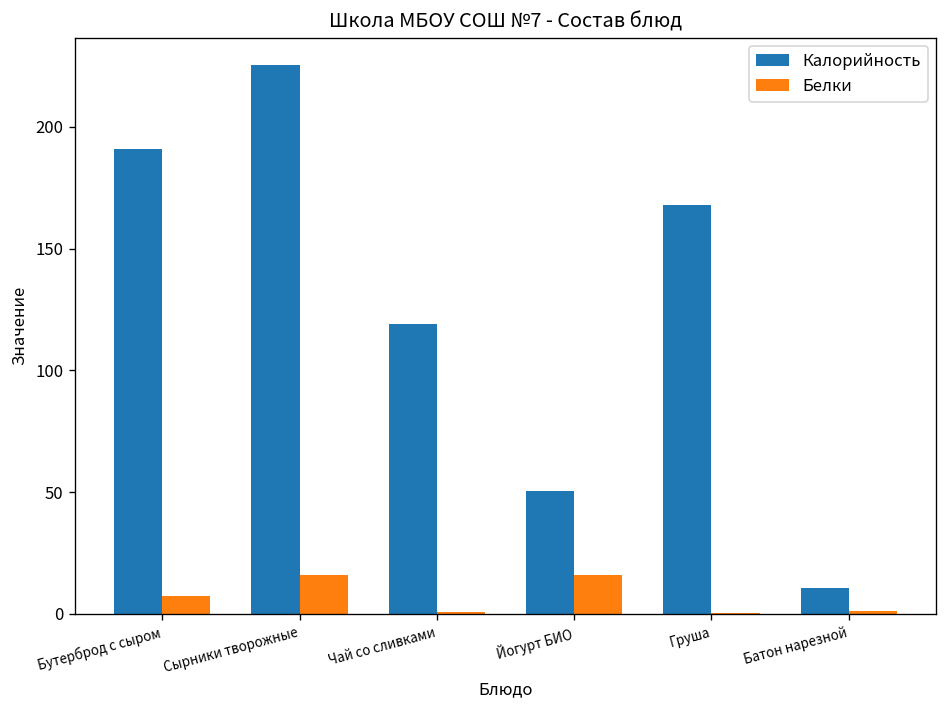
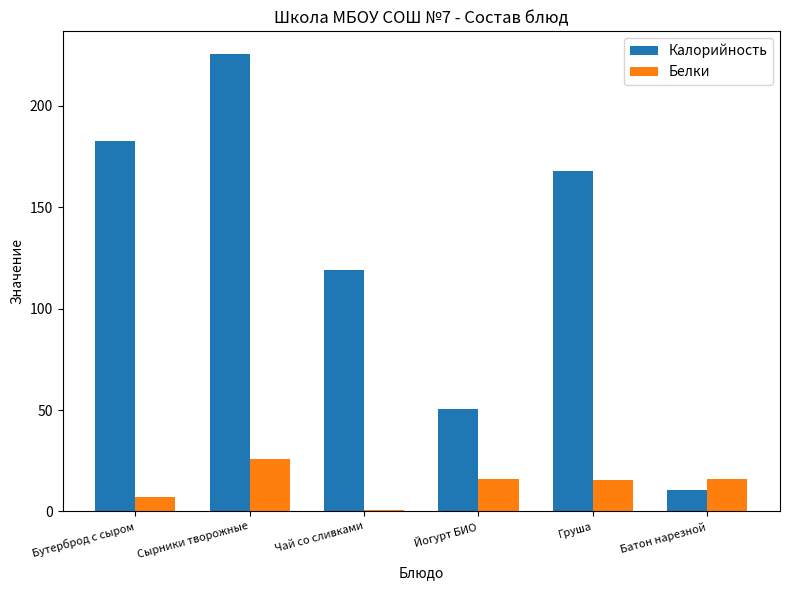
Калорийность, Бутерброд с сыром: 191 -> 183
Белки, Сырники творожные: 16 -> 26
Белки, Груша: 1 -> 15
Белки, Батон нарезной: 1 -> 16
